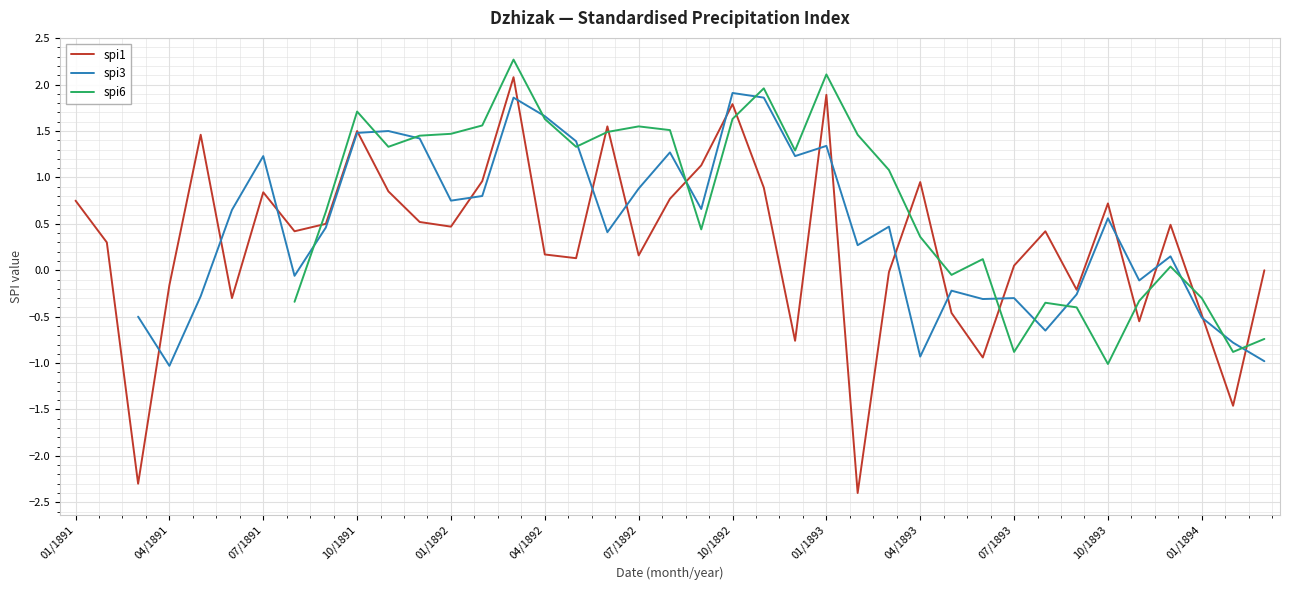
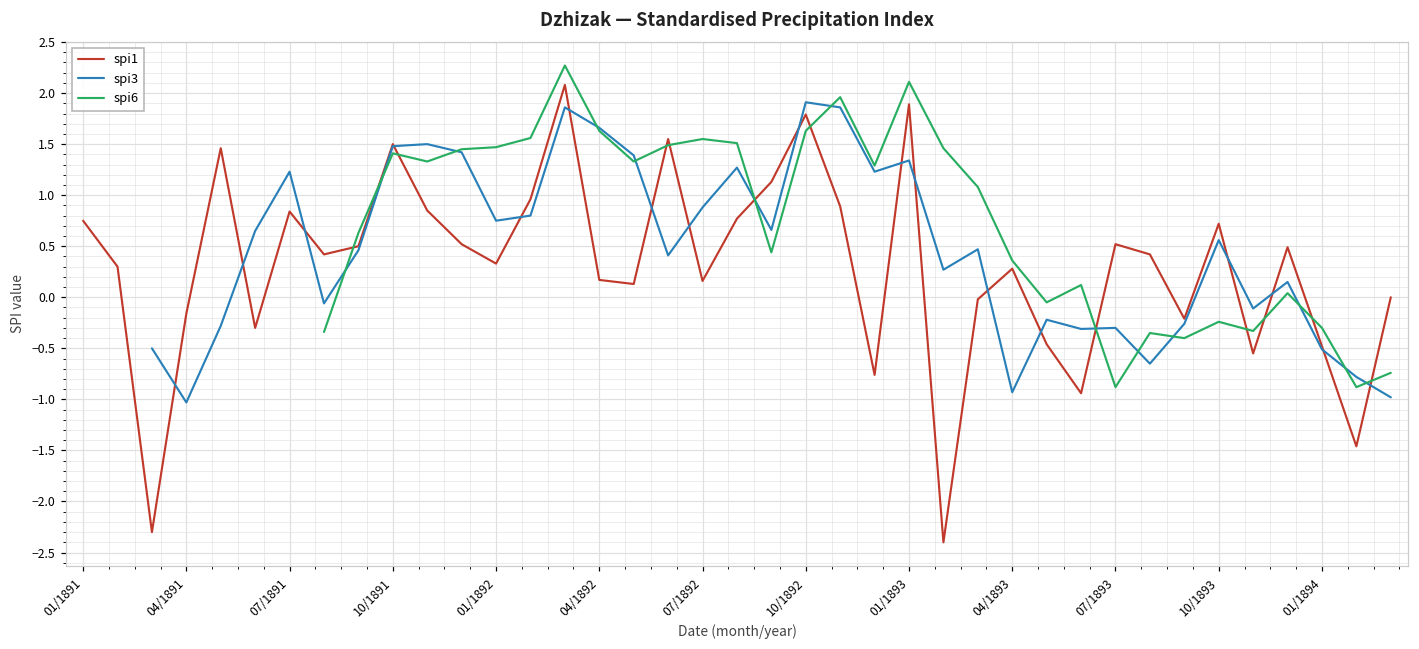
spi6, 10/1891: 1.7 -> 1.4
spi1, 01/1892: 0.5 -> 0.3
spi1, 04/1893: 1.0 -> 0.3
spi1, 07/1893: 0.1 -> 0.5
spi6, 10/1893: -1.0 -> -0.2
